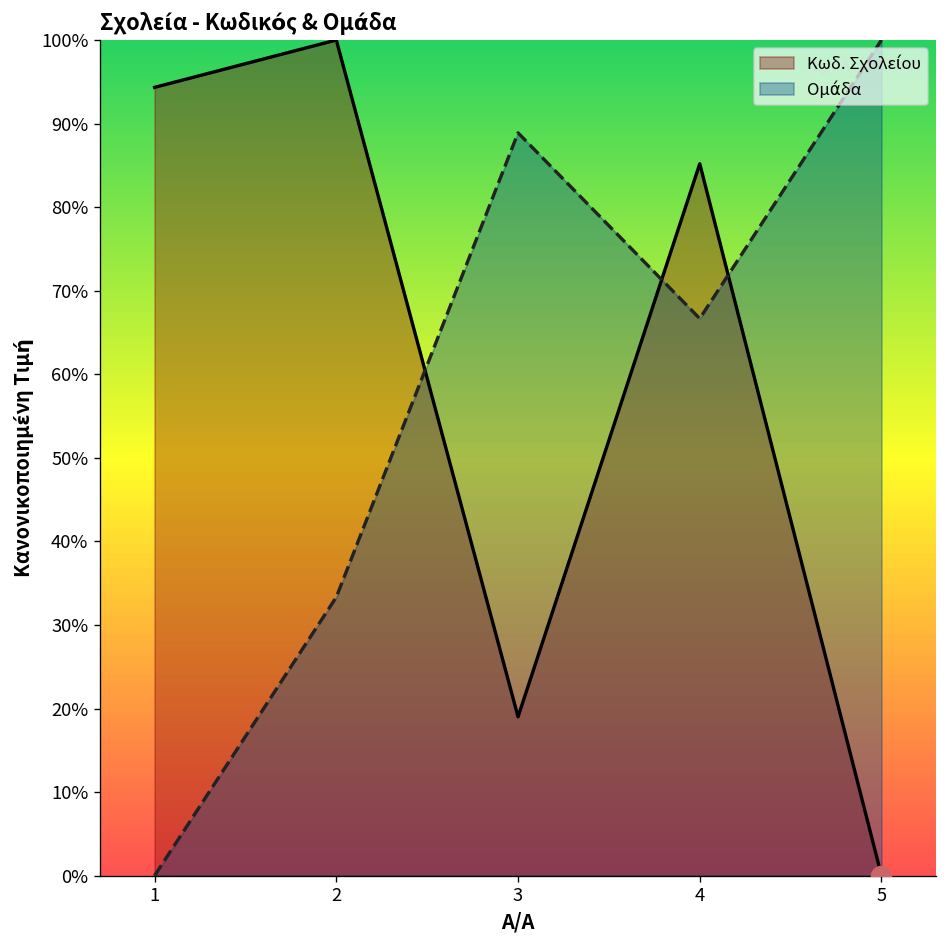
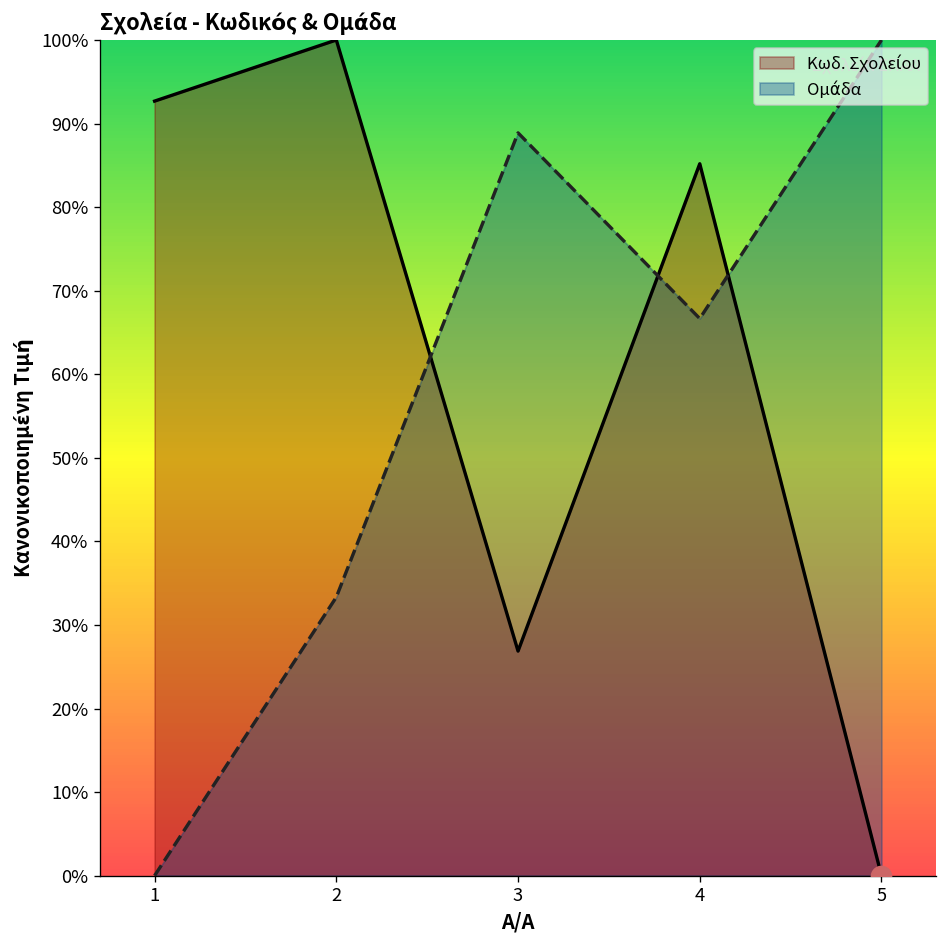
Κωδ. Σχολείου, 1: 94% -> 93%
Κωδ. Σχολείου, 3: 19% -> 27%
